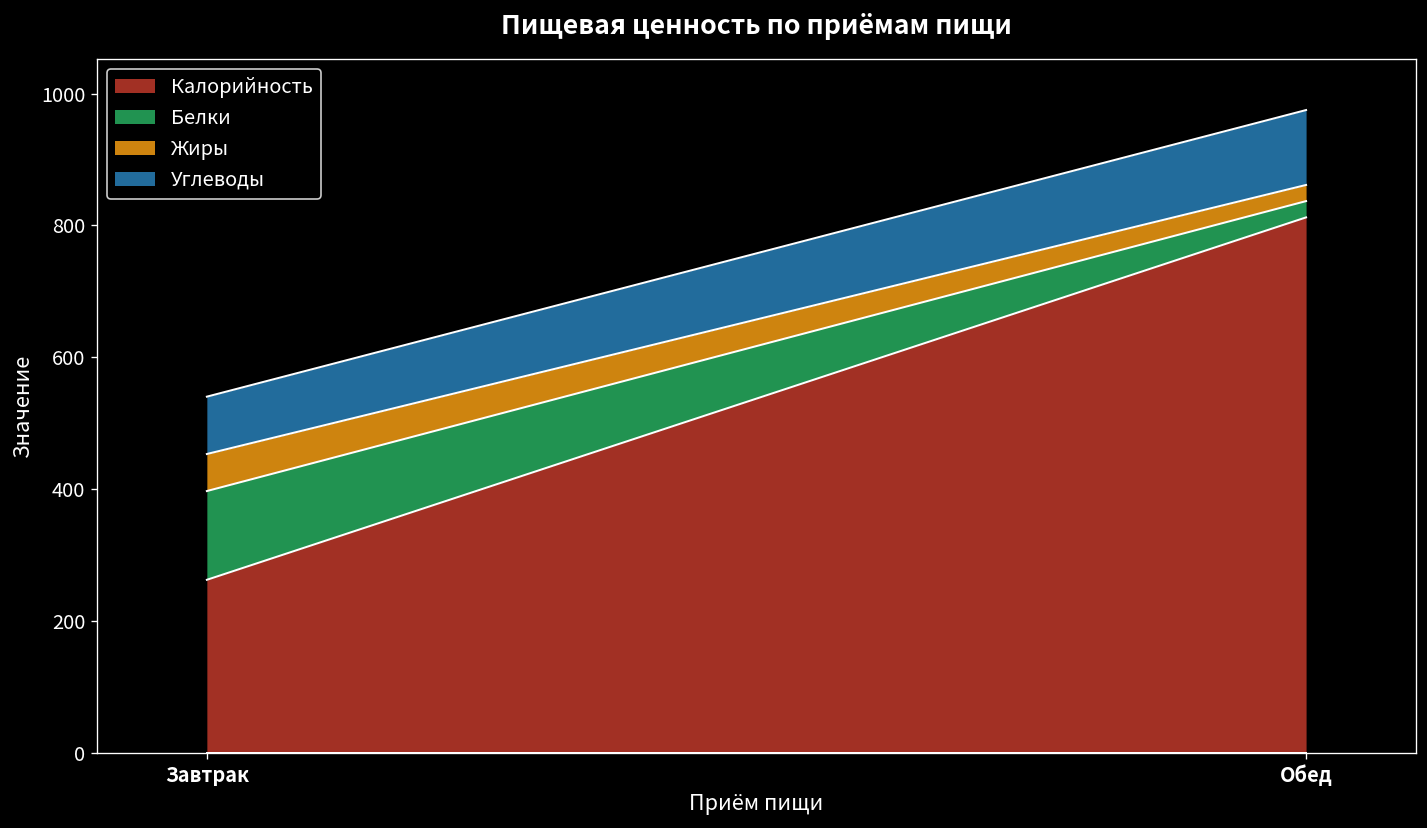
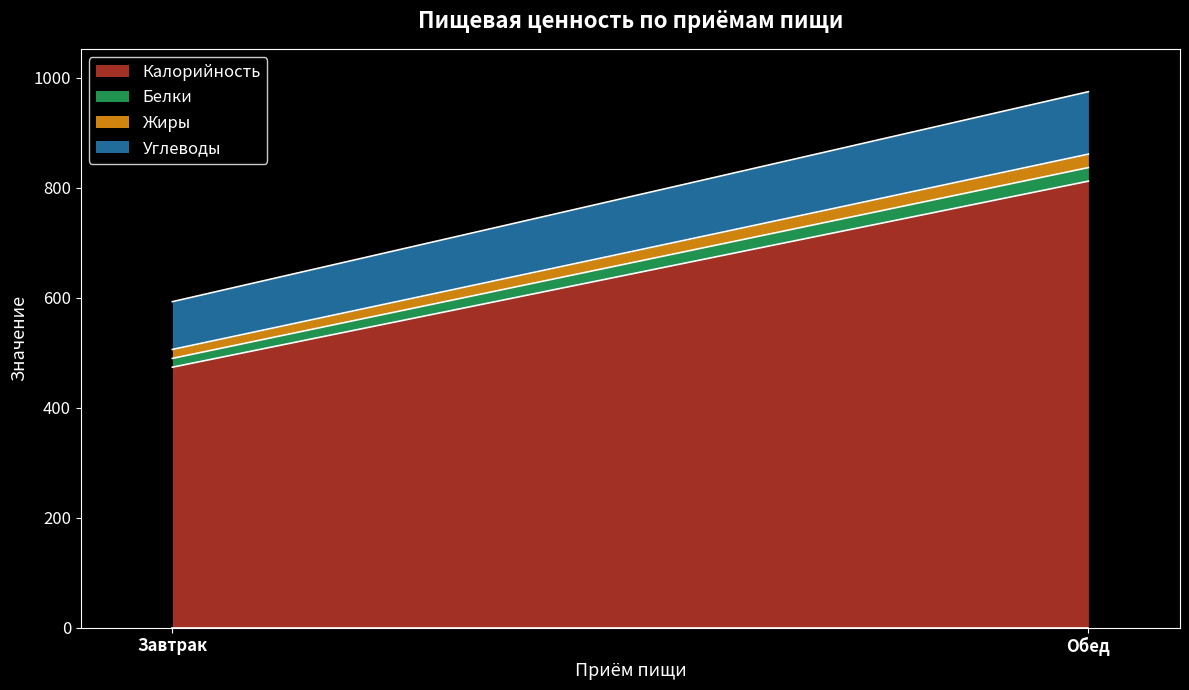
Калорийность, Завтрак: 260 -> 470
Белки, Завтрак: 130 -> 20
Жиры, Завтрак: 60 -> 20
